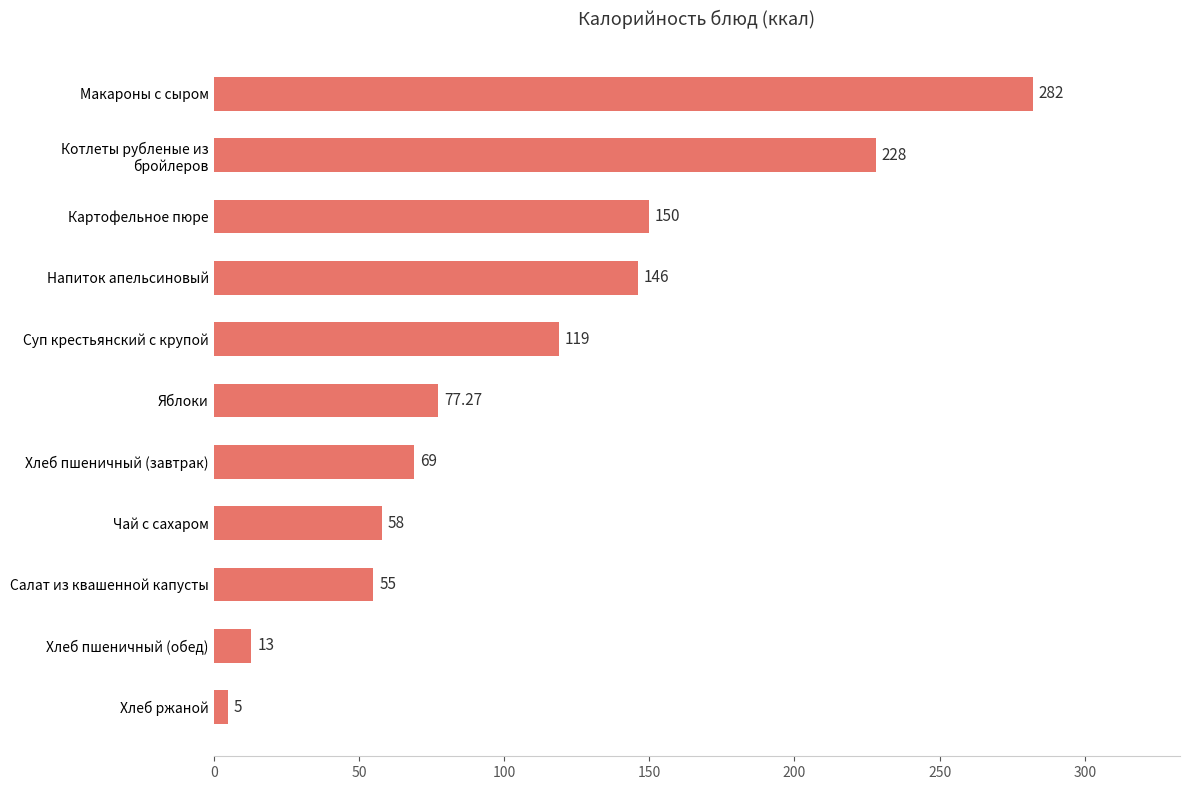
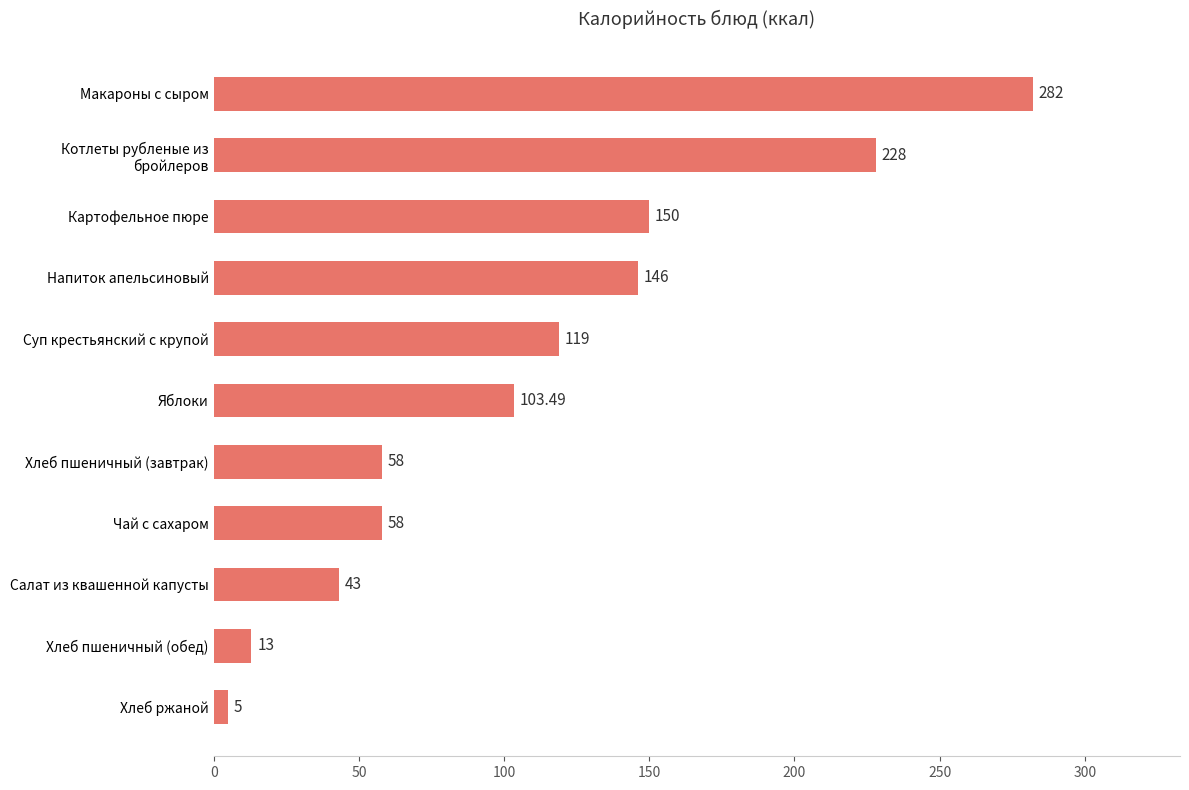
Яблоки: 77.27 -> 103.49
Хлеб пшеничный (завтрак): 69 -> 58
Салат из квашенной капусты: 55 -> 43
